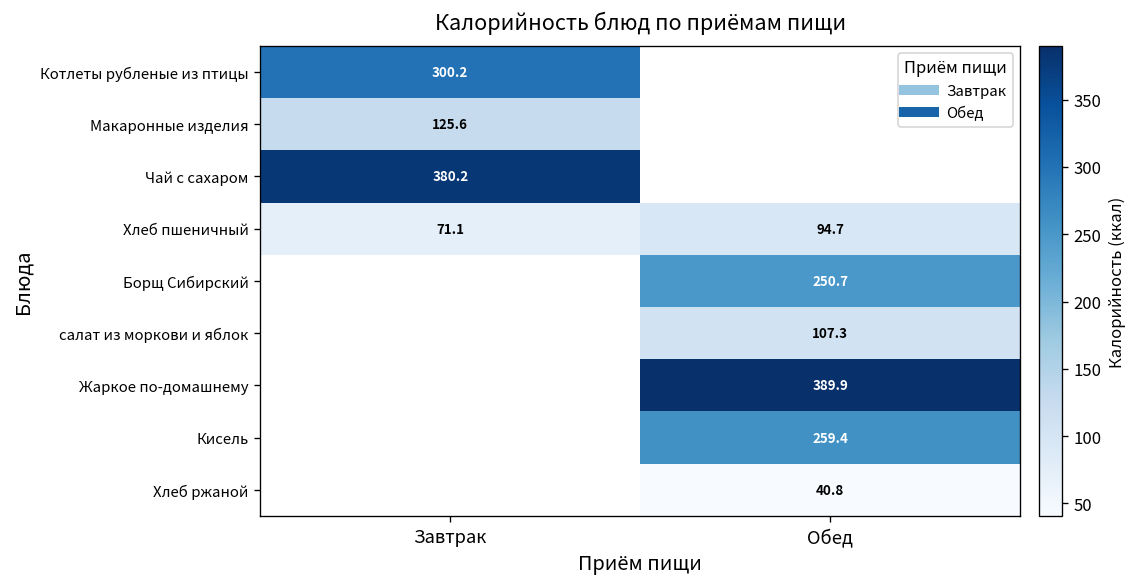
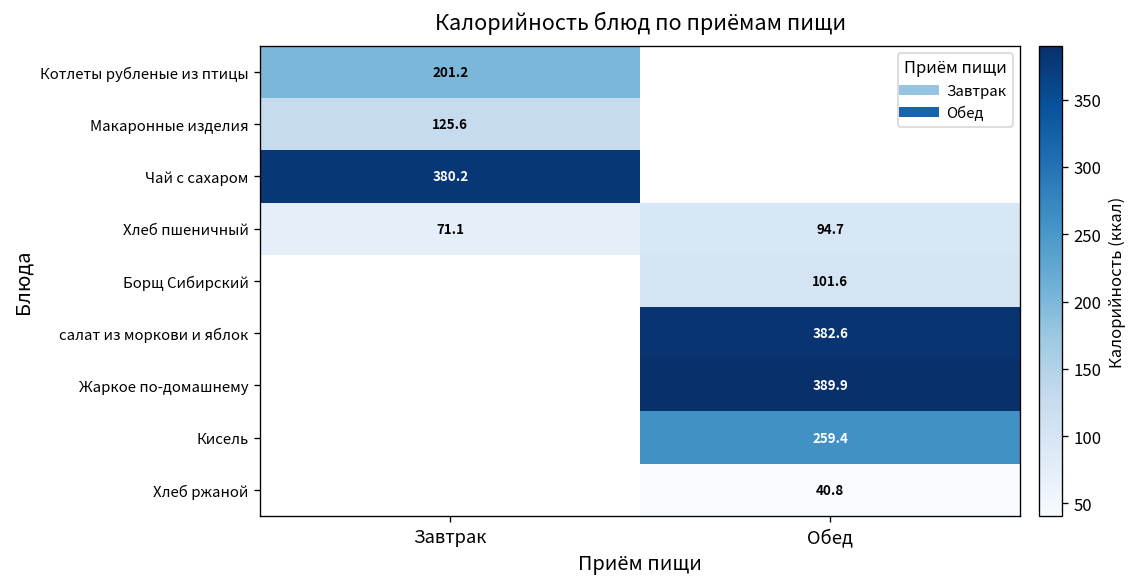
Котлеты рубленые из птицы, Завтрак: 300.2 -> 201.2
Борщ Сибирский, Обед: 250.7 -> 101.6
салат из моркови и яблок, Обед: 107.3 -> 382.6
